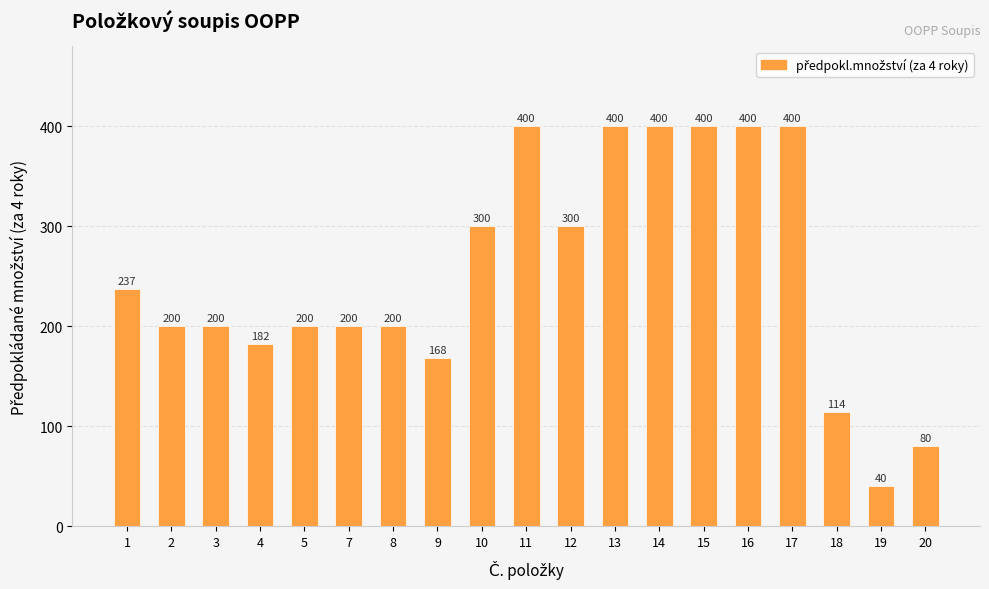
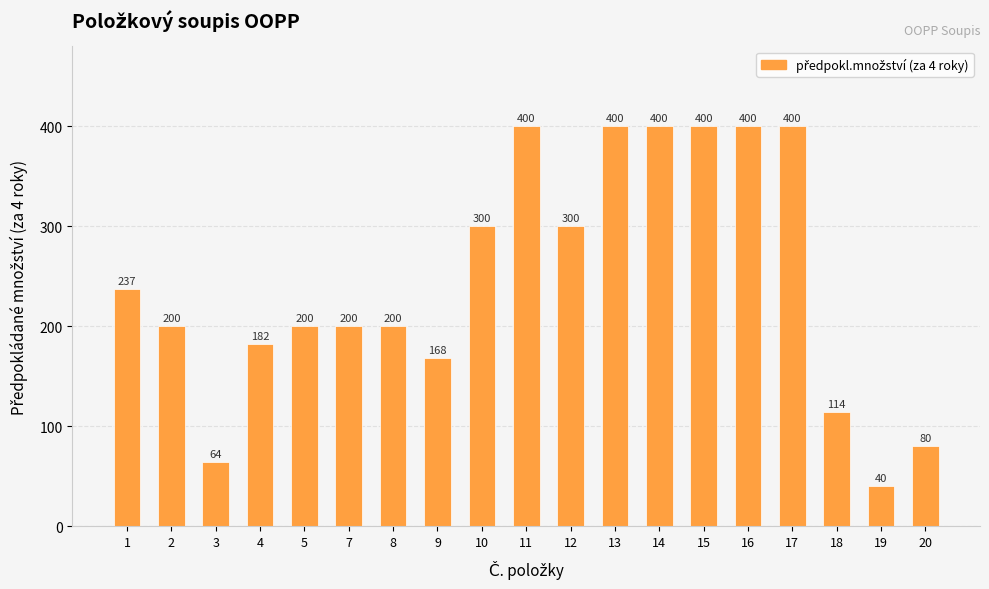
3: 200 -> 64
